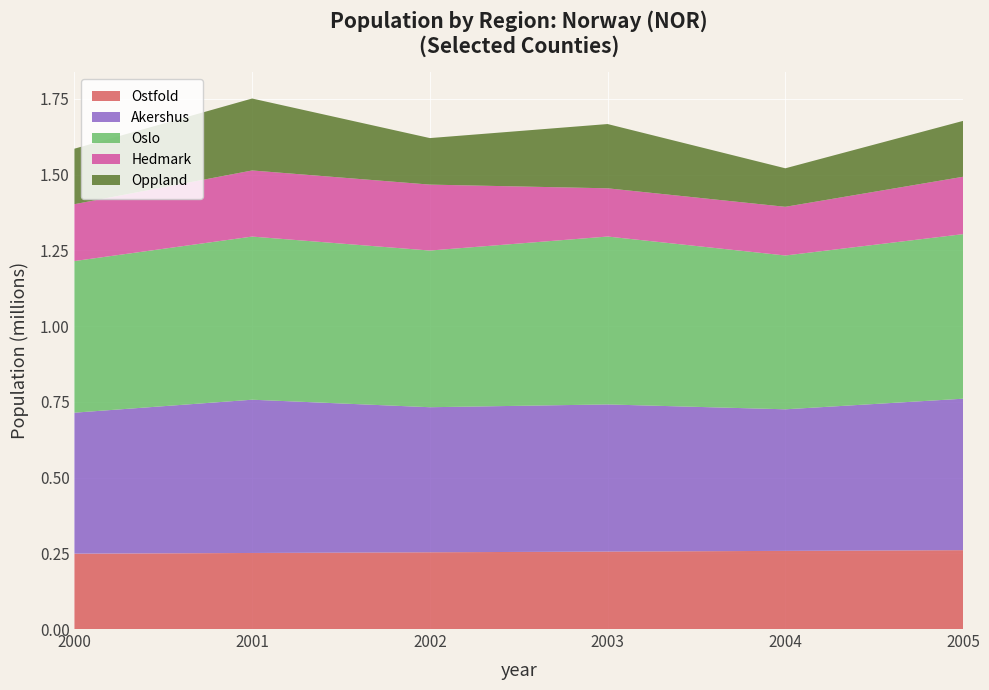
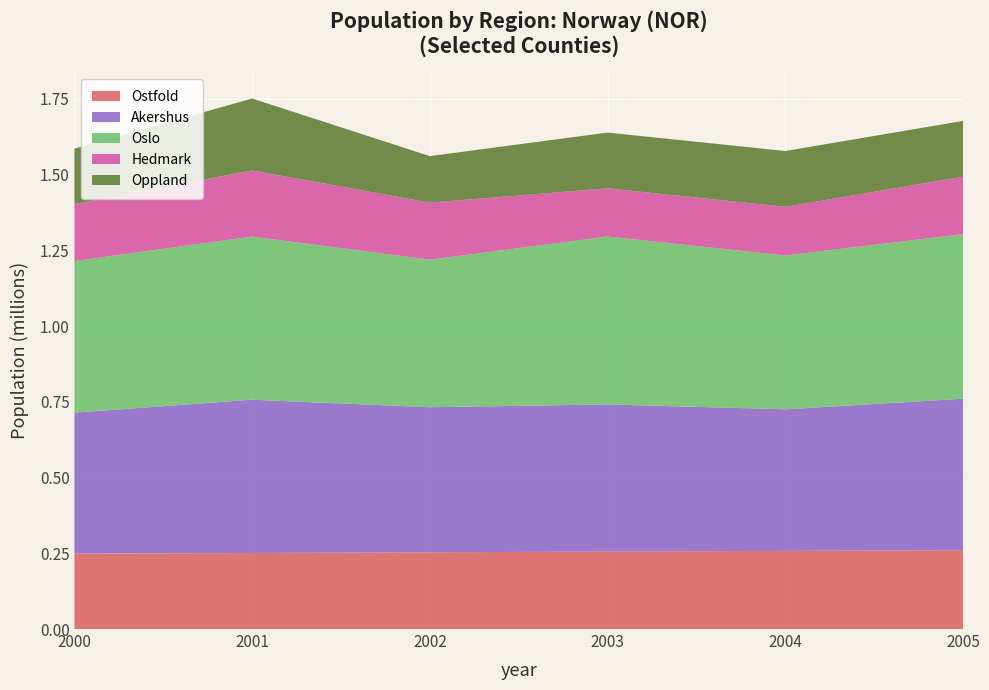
Oslo, 2002: 0.52 -> 0.49
Hedmark, 2002: 0.22 -> 0.19
Oppland, 2003: 0.21 -> 0.18
Oppland, 2004: 0.13 -> 0.18
